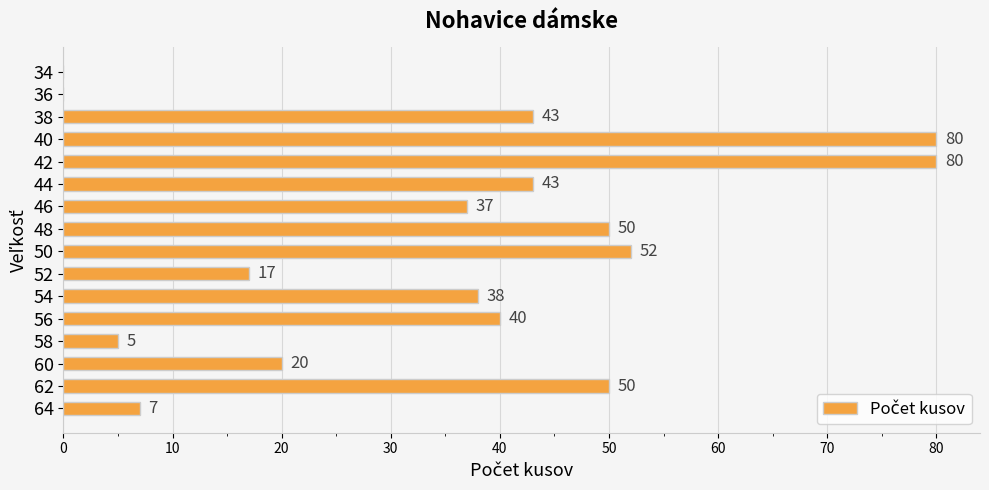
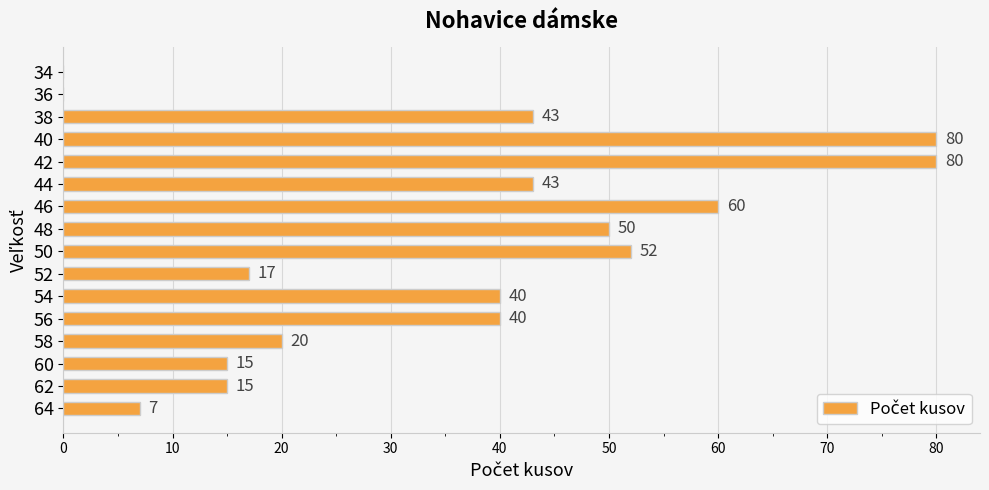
46: 37 -> 60
54: 38 -> 40
58: 5 -> 20
60: 20 -> 15
62: 50 -> 15
